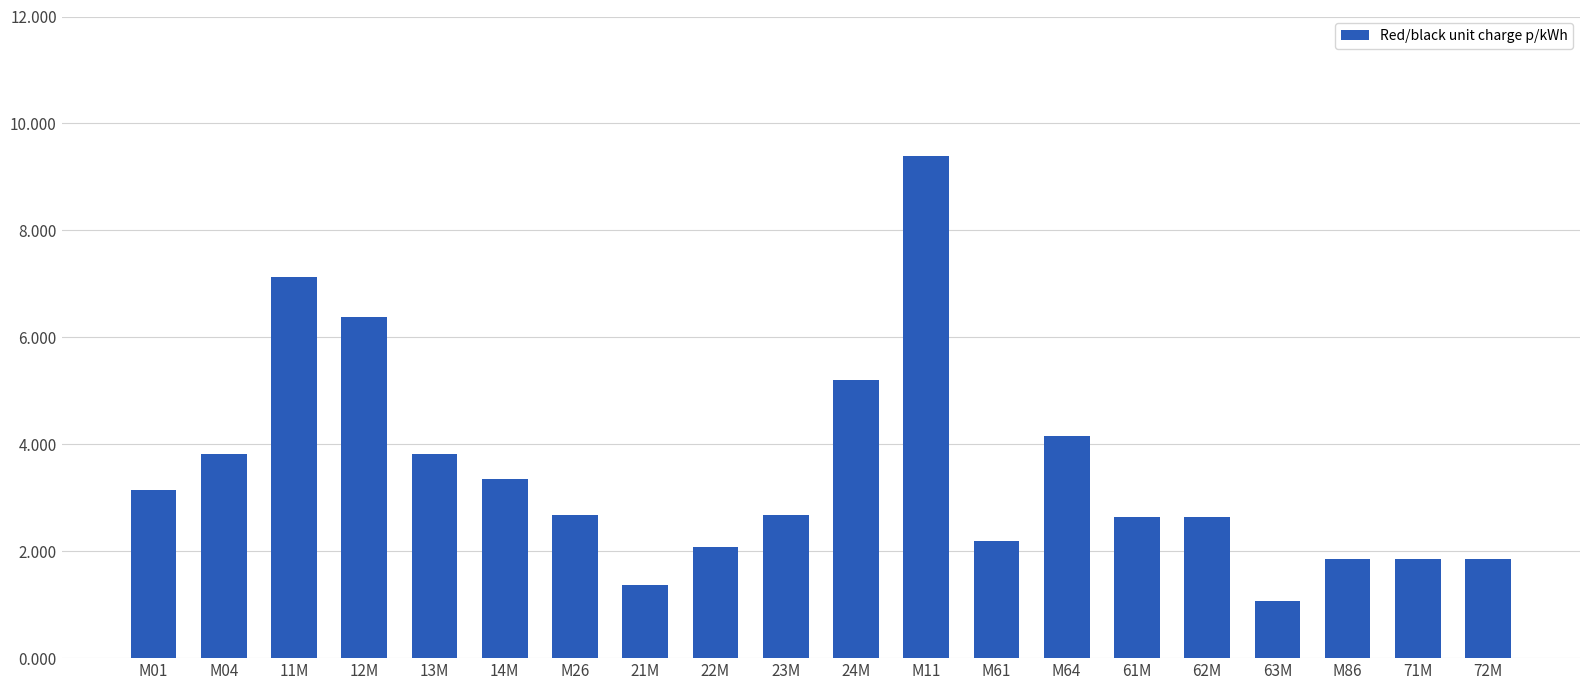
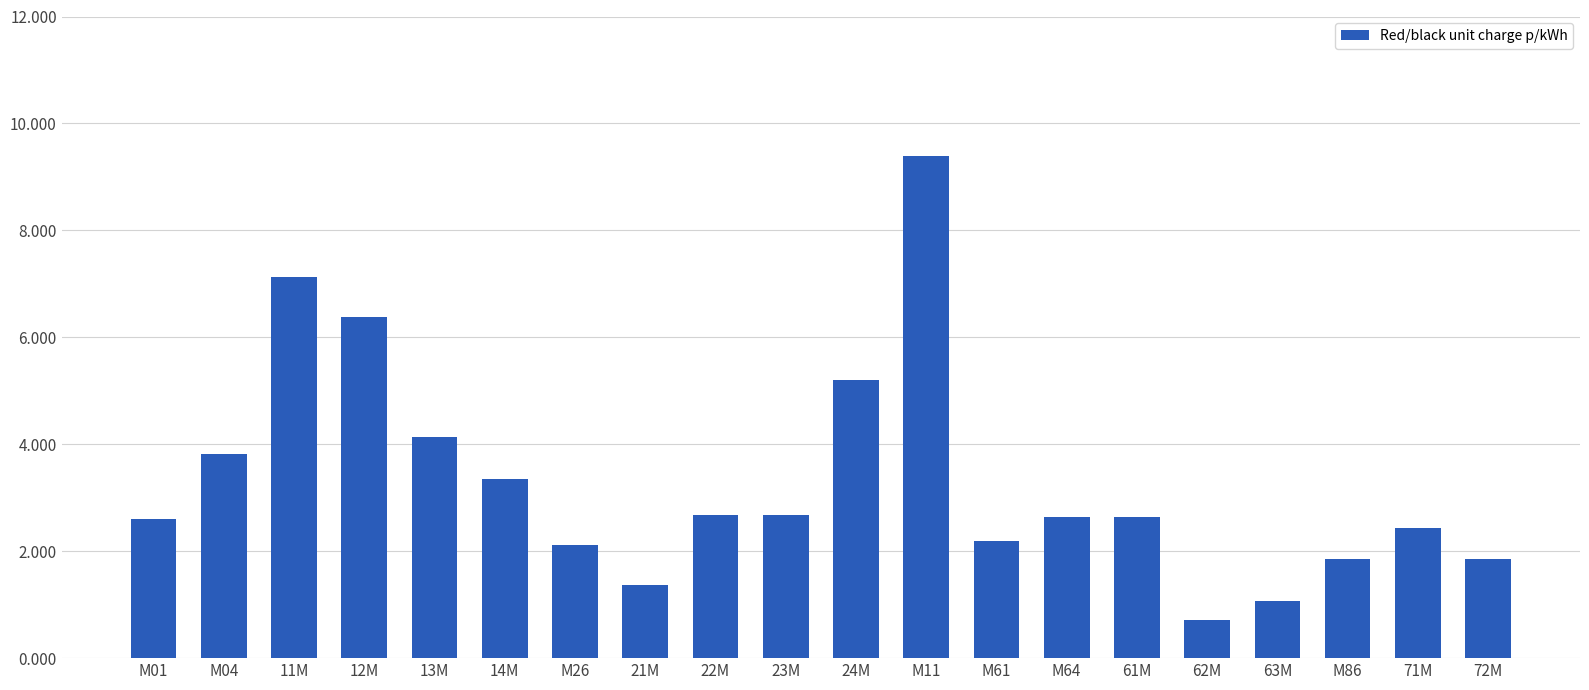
M01: 3.1 -> 2.6
13M: 3.8 -> 4.1
M26: 2.7 -> 2.1
22M: 2.1 -> 2.7
M64: 4.2 -> 2.6
62M: 2.6 -> 0.7
71M: 1.9 -> 2.4
